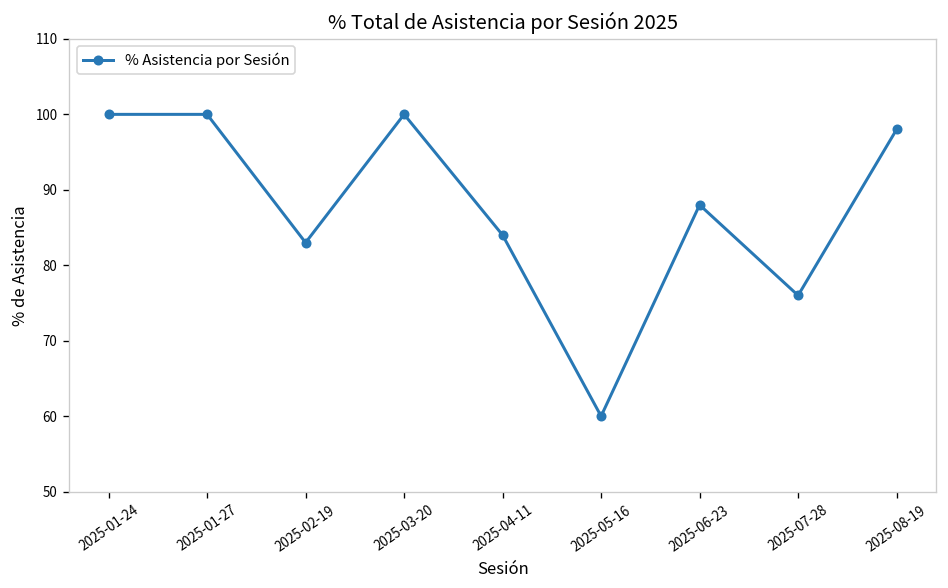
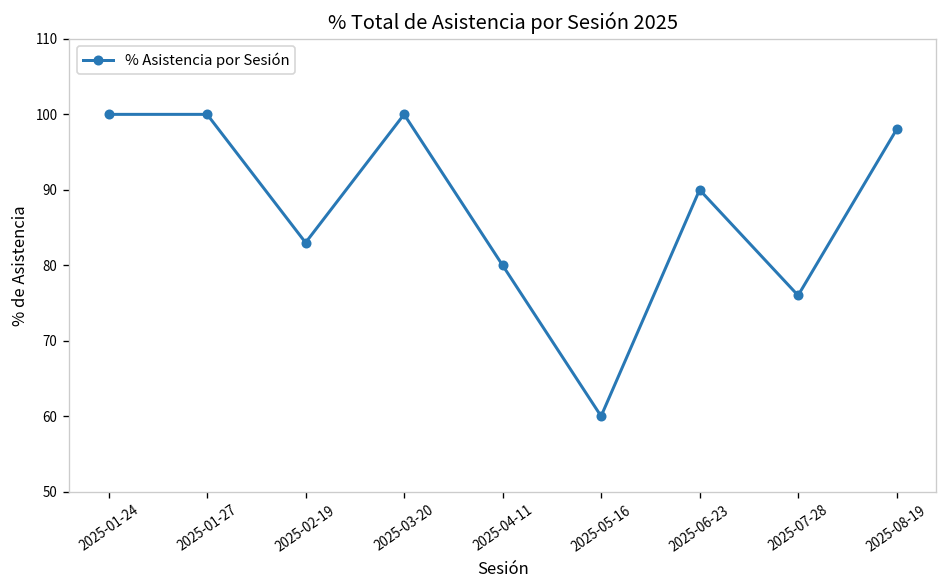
2025-04-11: 84 -> 80
2025-06-23: 88 -> 90
